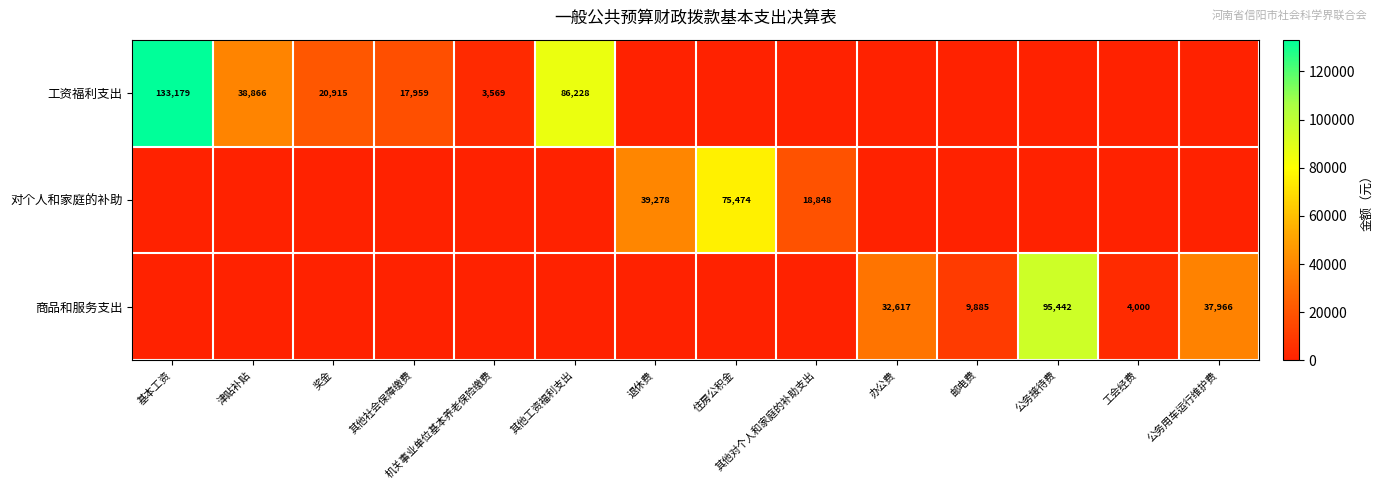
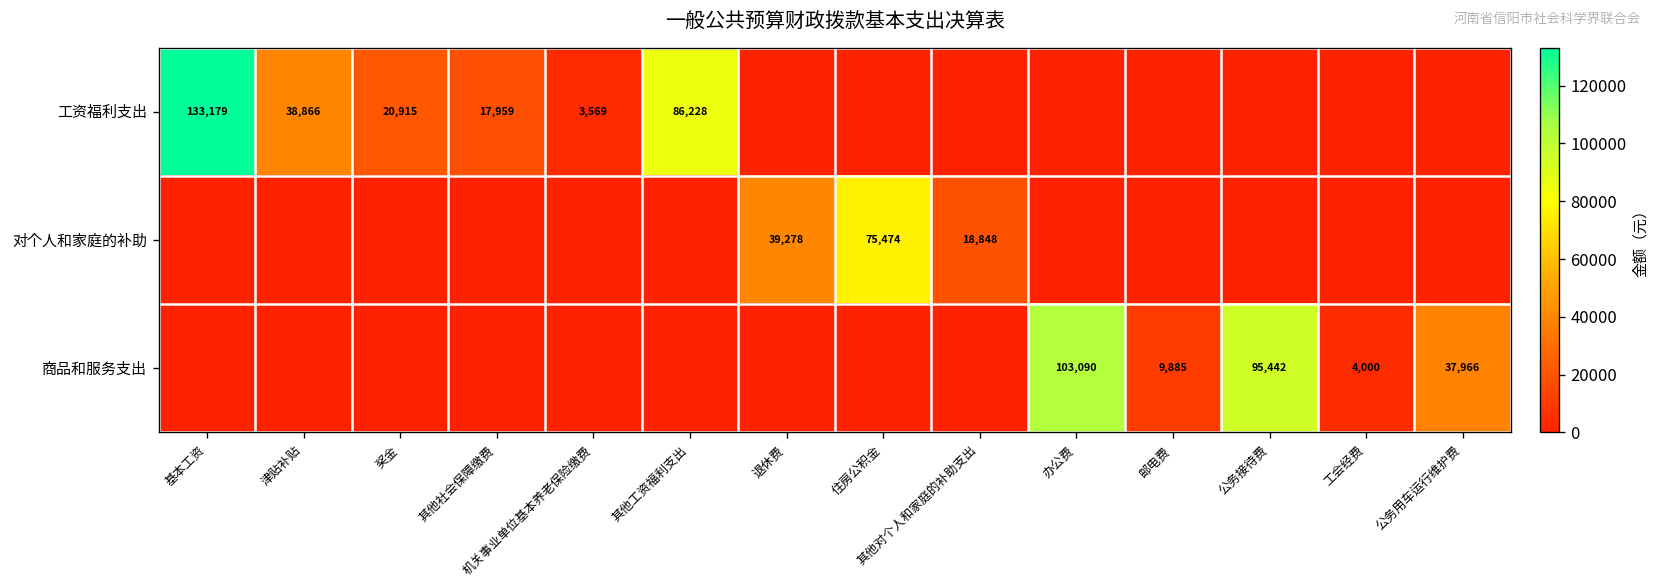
商品和服务支出, 办公费: 32,617 -> 103,090
